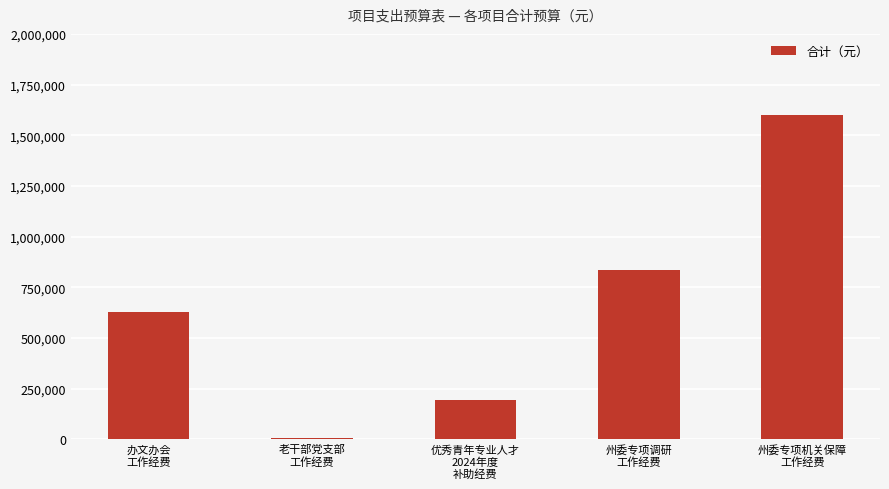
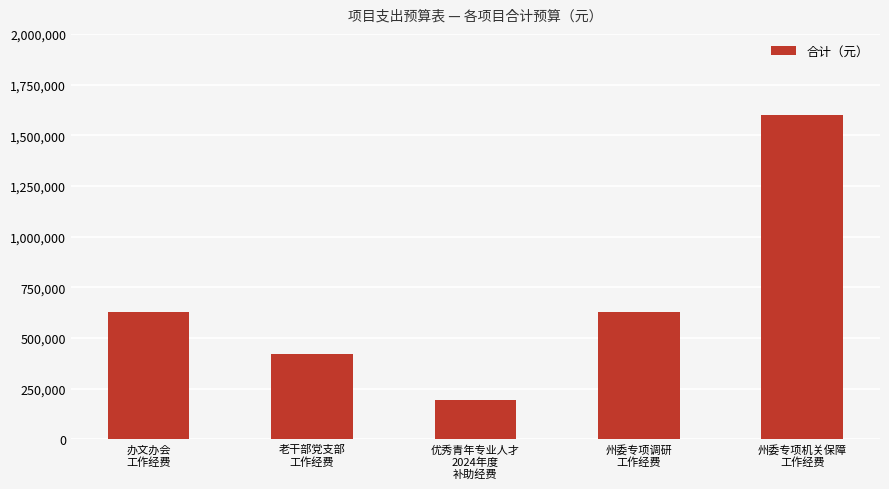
老干部党支部 工作经费: 10,000 -> 420,000
州委专项调研 工作经费: 830,000 -> 630,000
